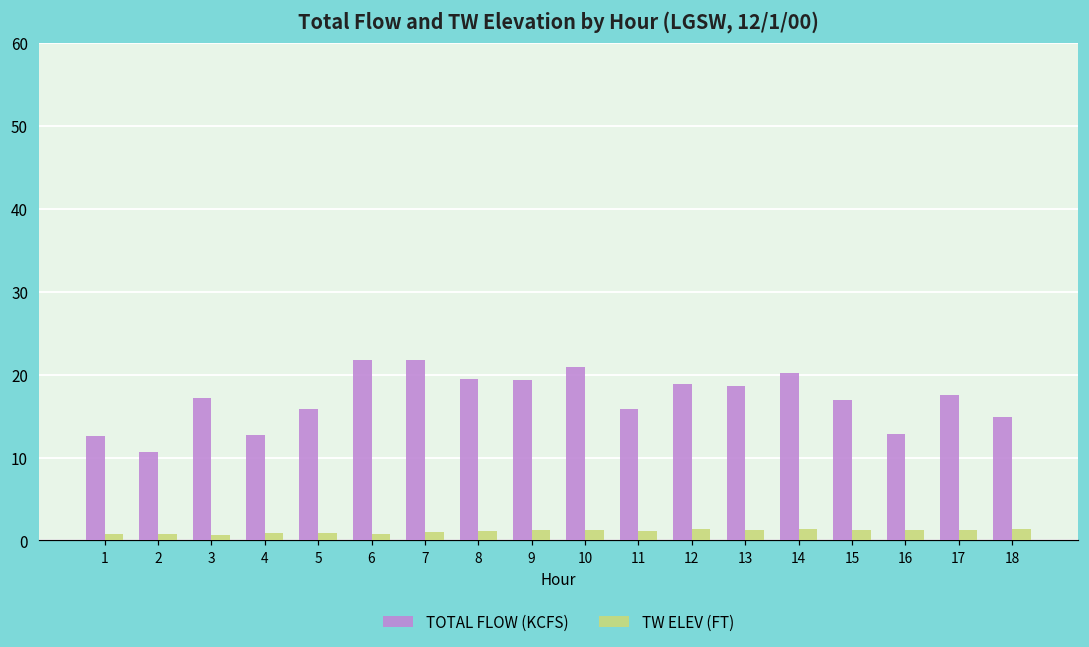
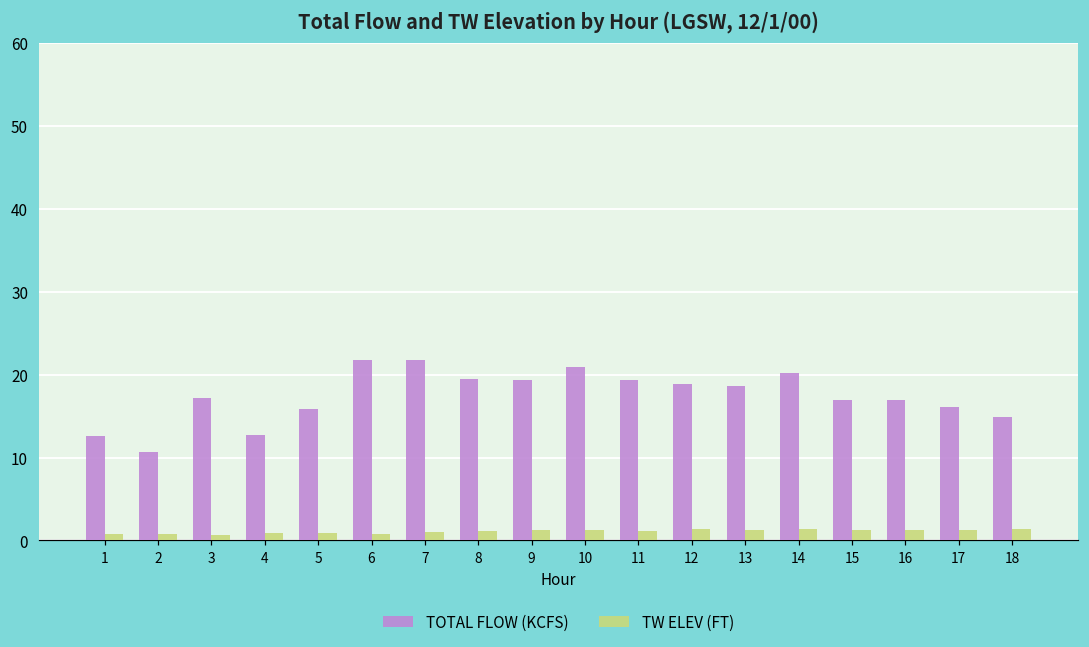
TOTAL FLOW (KCFS), 11: 16 -> 19
TOTAL FLOW (KCFS), 16: 13 -> 17
TOTAL FLOW (KCFS), 17: 18 -> 16
